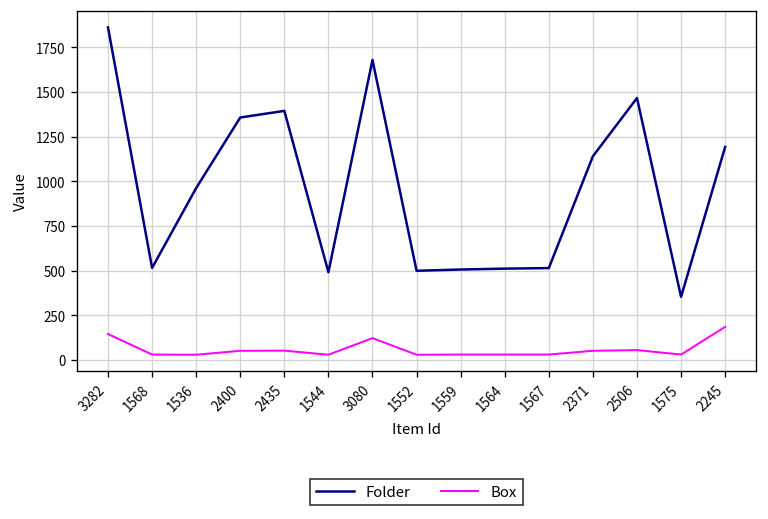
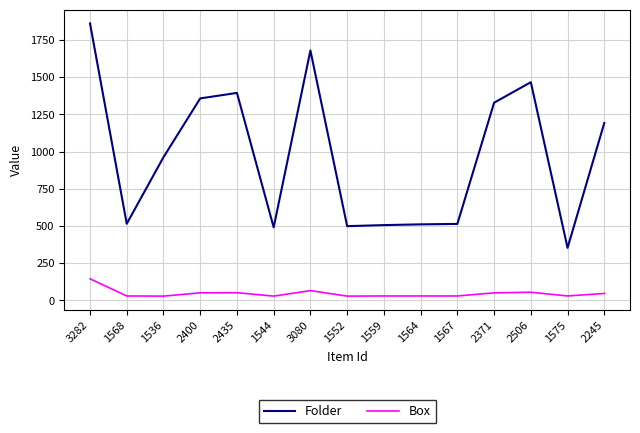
Box, 3080: 120 -> 70
Folder, 2371: 1140 -> 1330
Box, 2245: 190 -> 50
